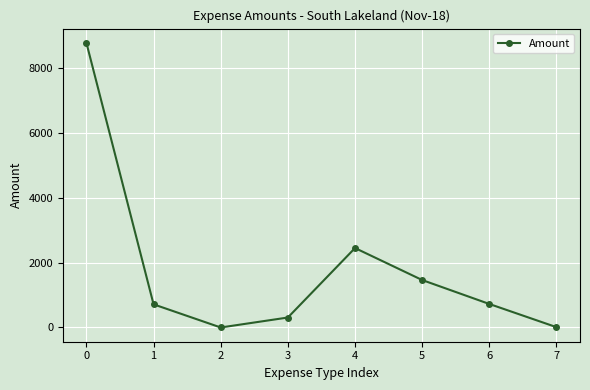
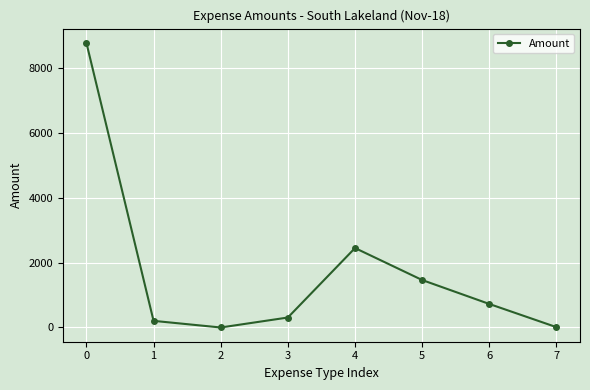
1: 700 -> 200
